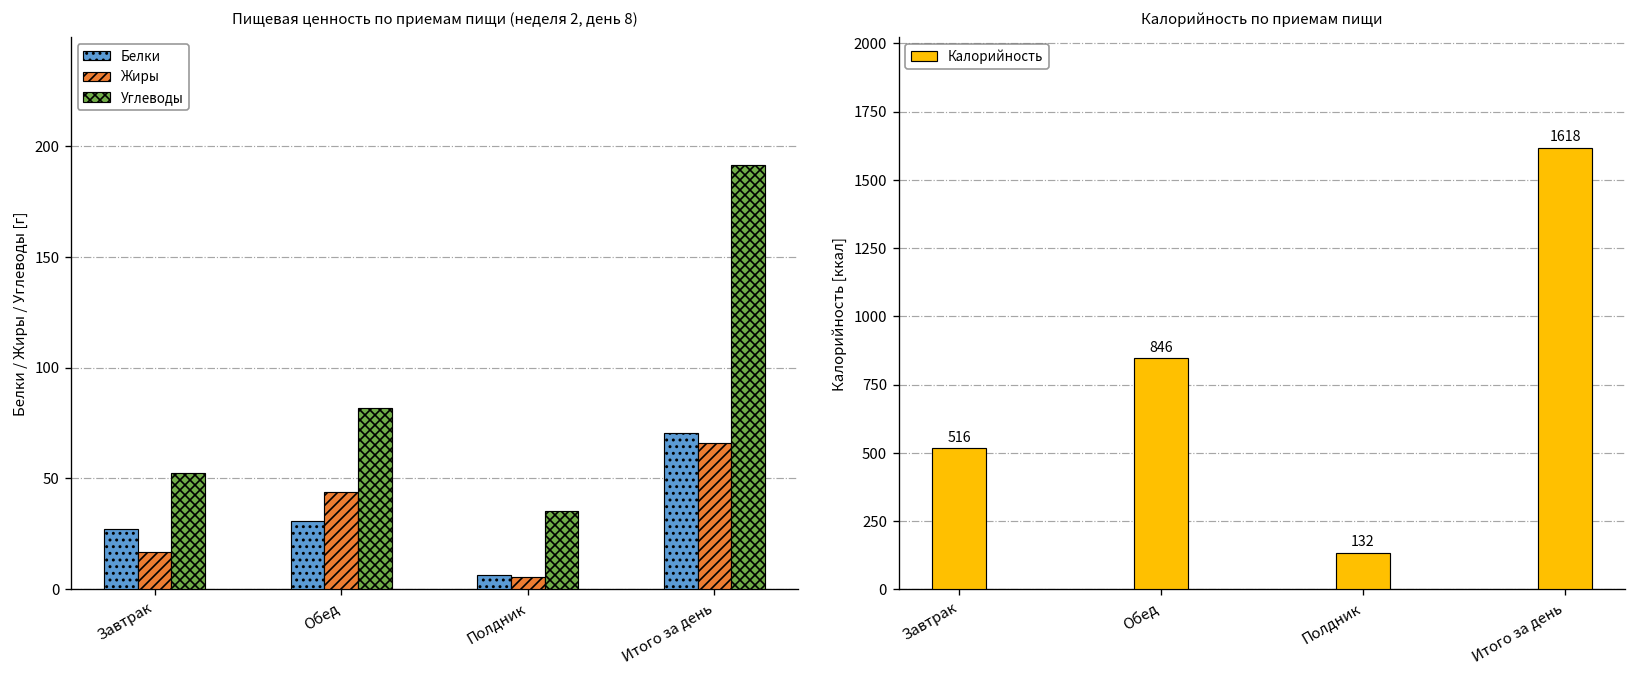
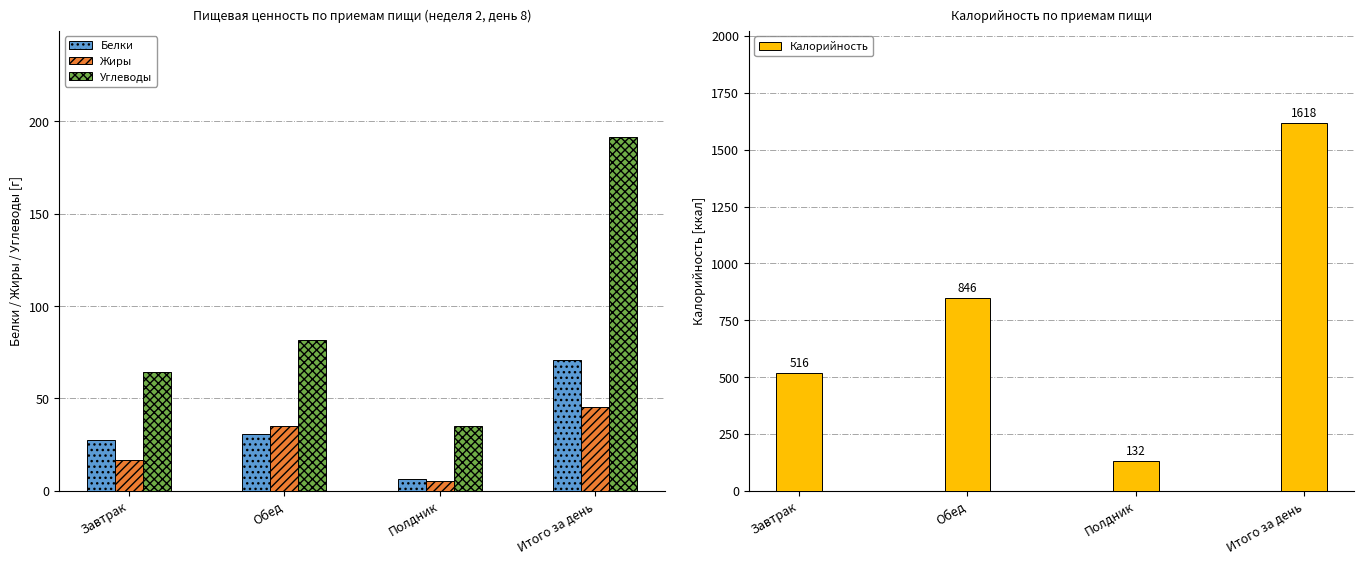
Пищевая ценность по приемам пищи (неделя 2, день 8), Углеводы, Завтрак: 53 -> 64
Пищевая ценность по приемам пищи (неделя 2, день 8), Жиры, Обед: 44 -> 35
Пищевая ценность по приемам пищи (неделя 2, день 8), Жиры, Итого за день: 66 -> 45
